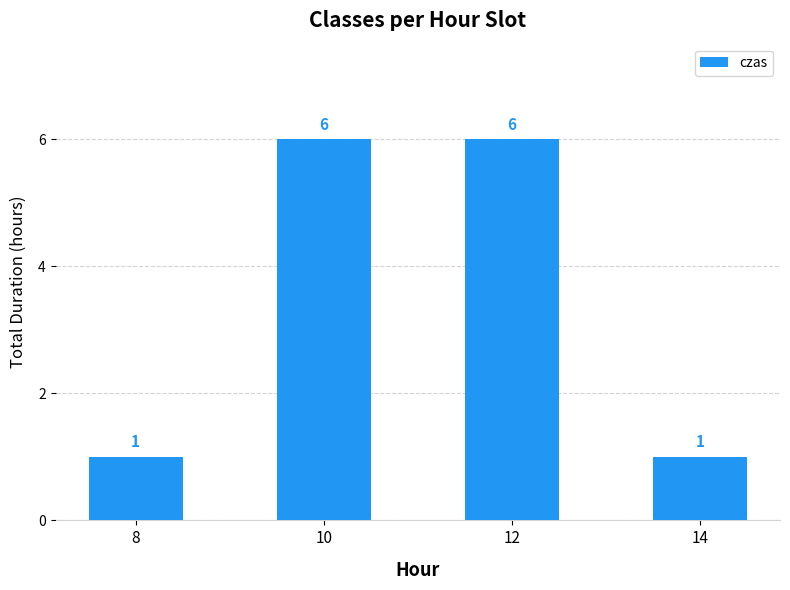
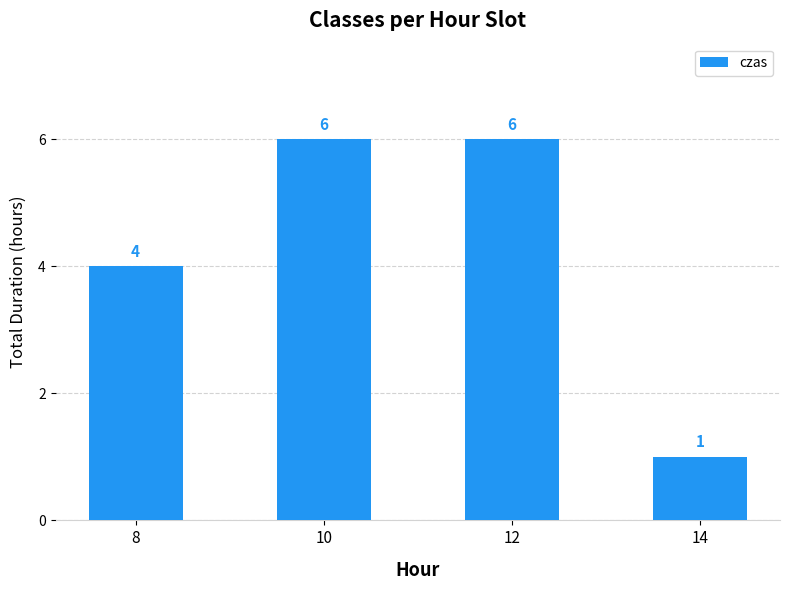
8: 1 -> 4
